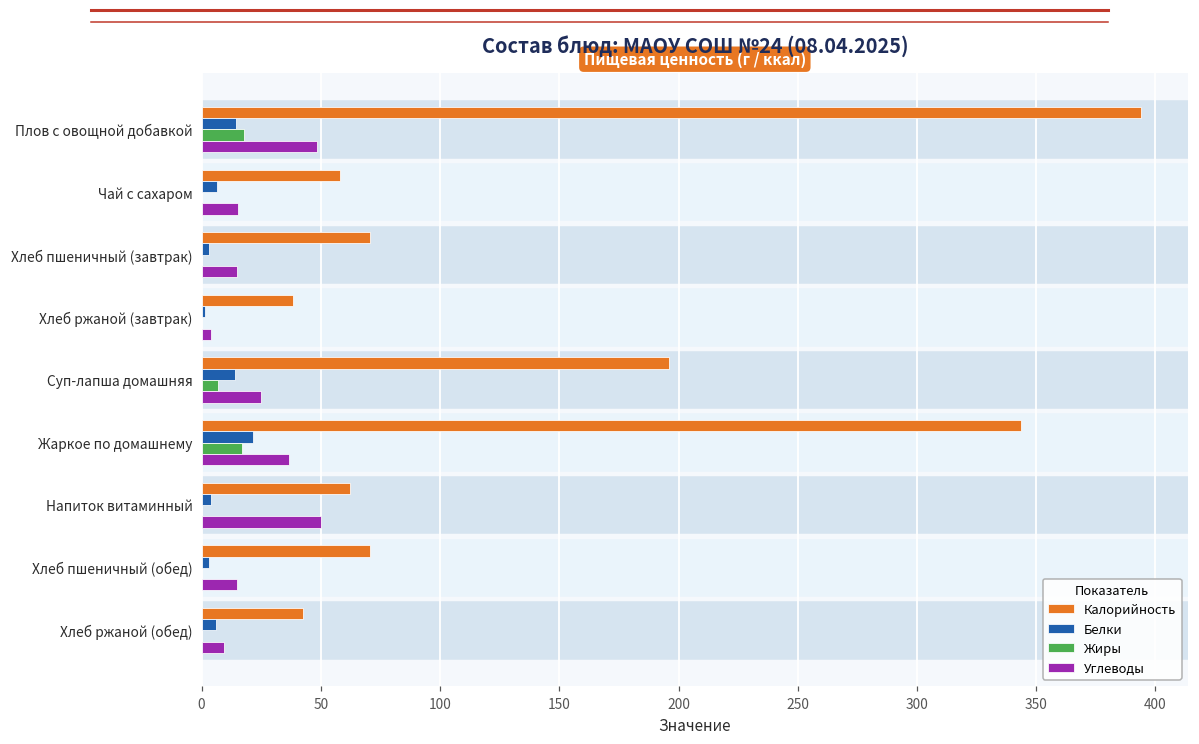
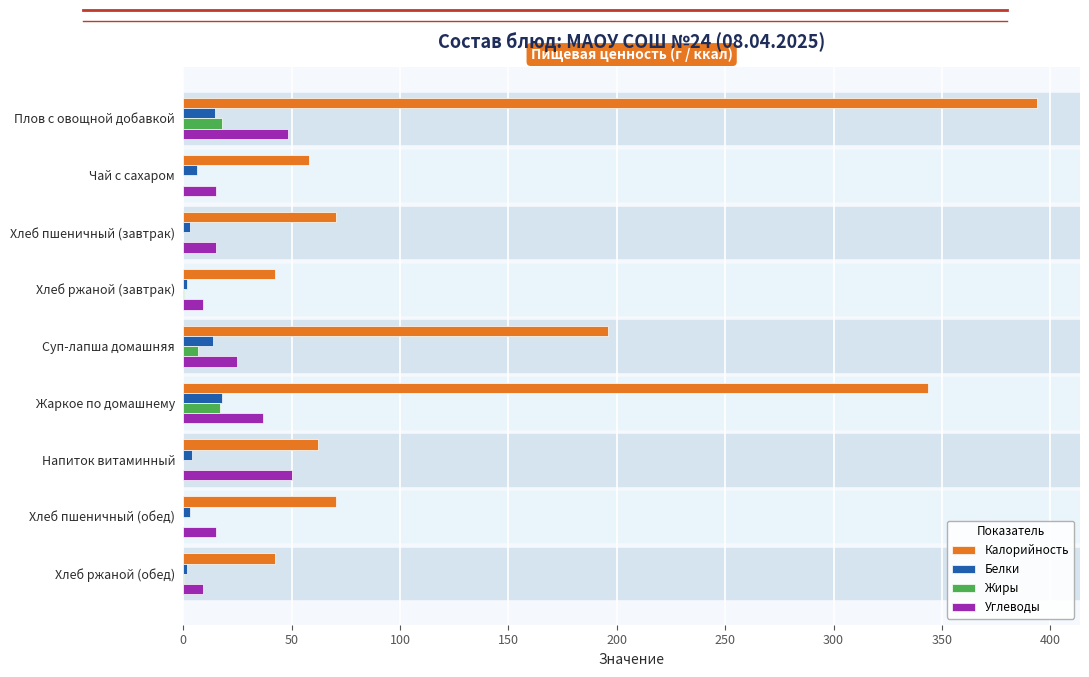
Калорийность, Хлеб ржаной (завтрак): 38 -> 42
Углеводы, Хлеб ржаной (завтрак): 4 -> 9
Белки, Жаркое по домашнему: 22 -> 18
Белки, Хлеб ржаной (обед): 6 -> 2
